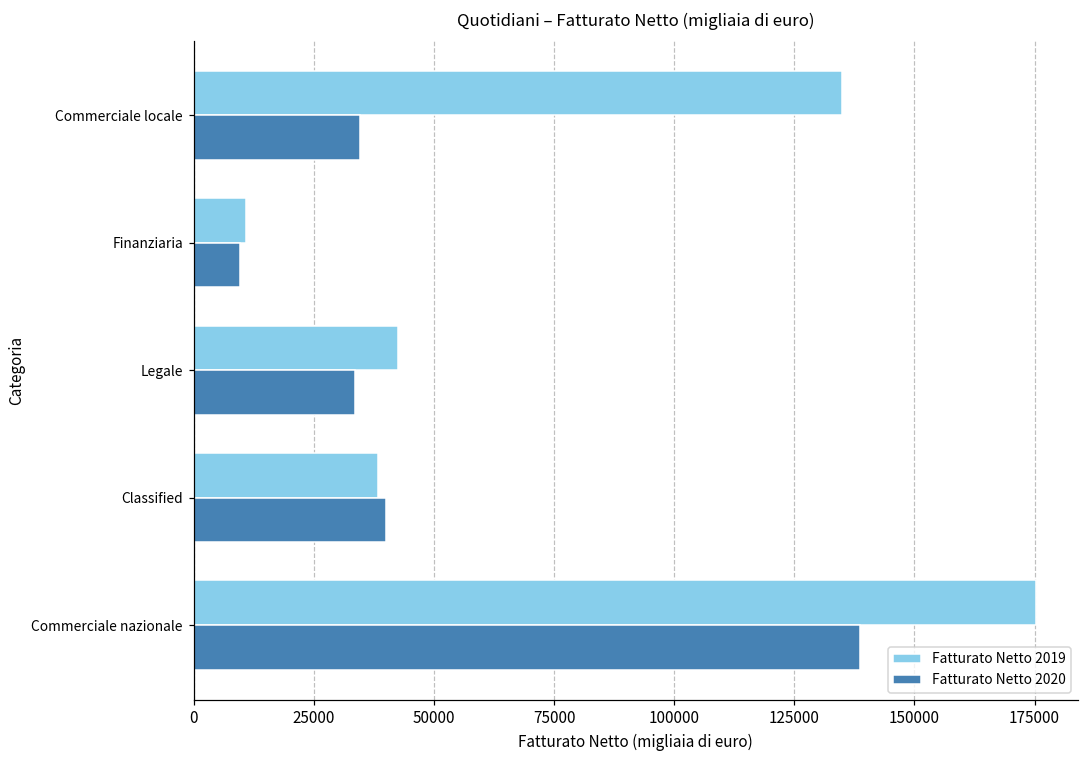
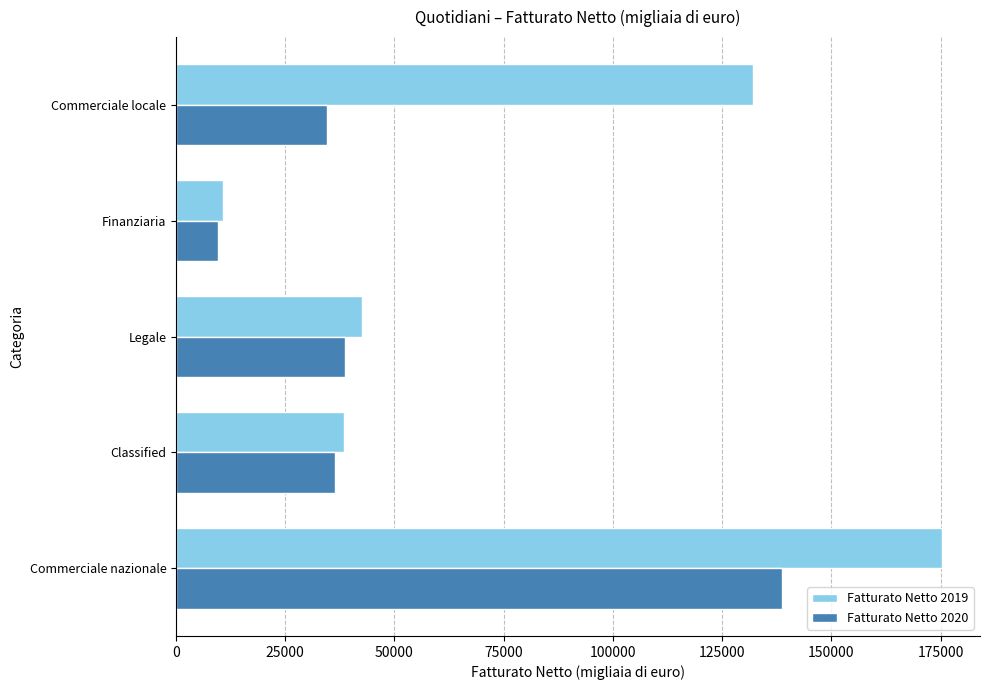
Fatturato Netto 2019, Commerciale locale: 135000 -> 132000
Fatturato Netto 2020, Legale: 34000 -> 39000
Fatturato Netto 2020, Classified: 40000 -> 36000
